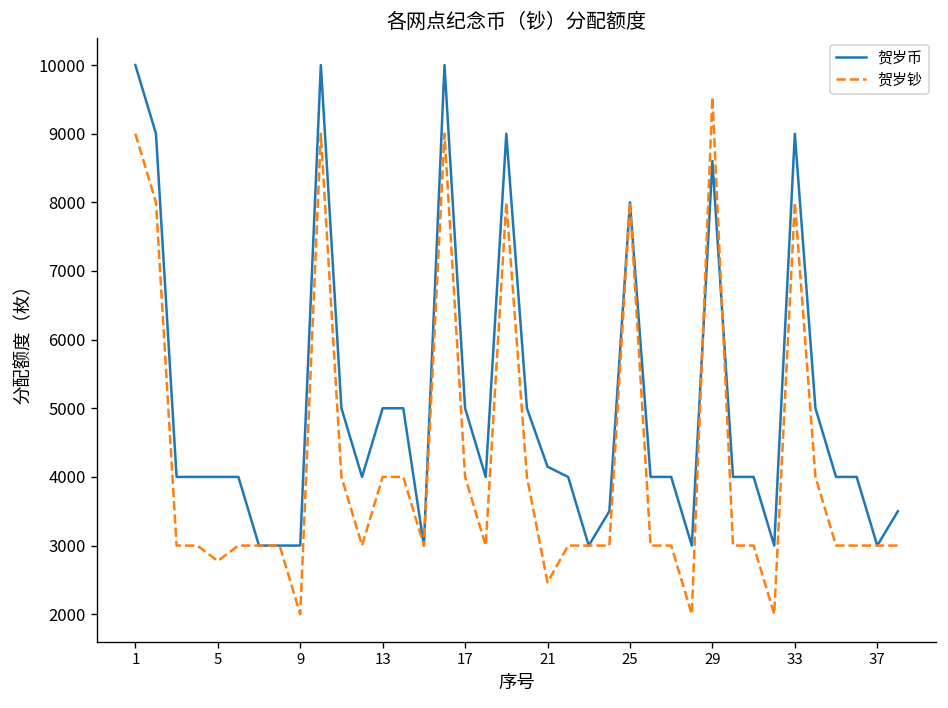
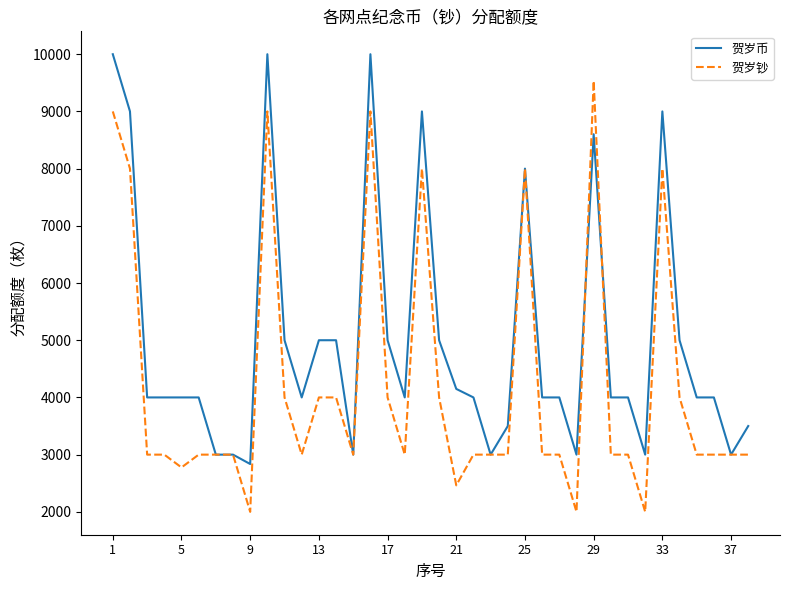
贺岁币, 9: 3000 -> 2800
